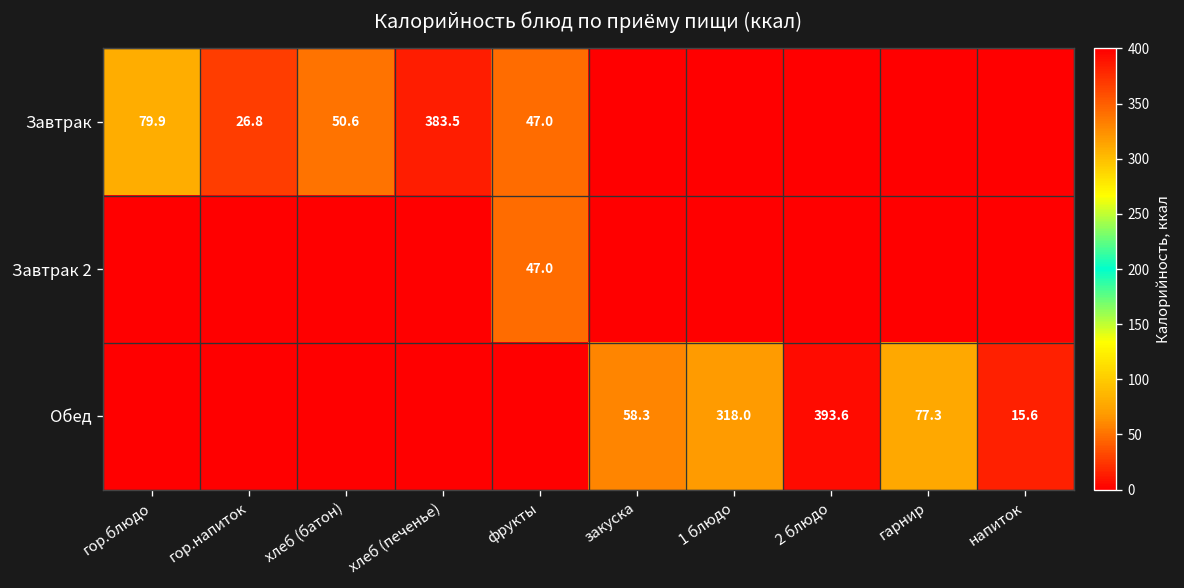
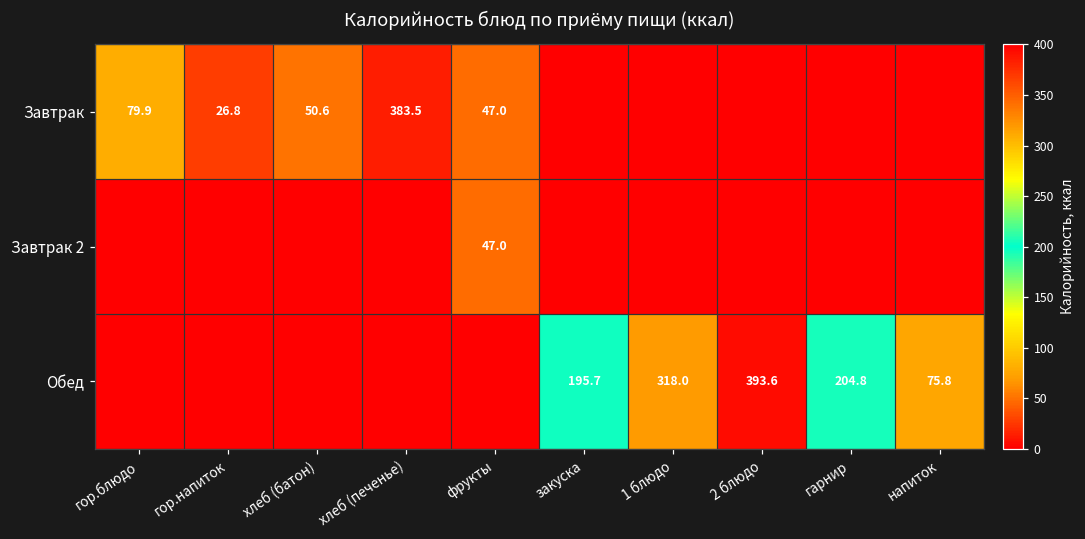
Обед, закуска: 58.3 -> 195.7
Обед, гарнир: 77.3 -> 204.8
Обед, напиток: 15.6 -> 75.8
